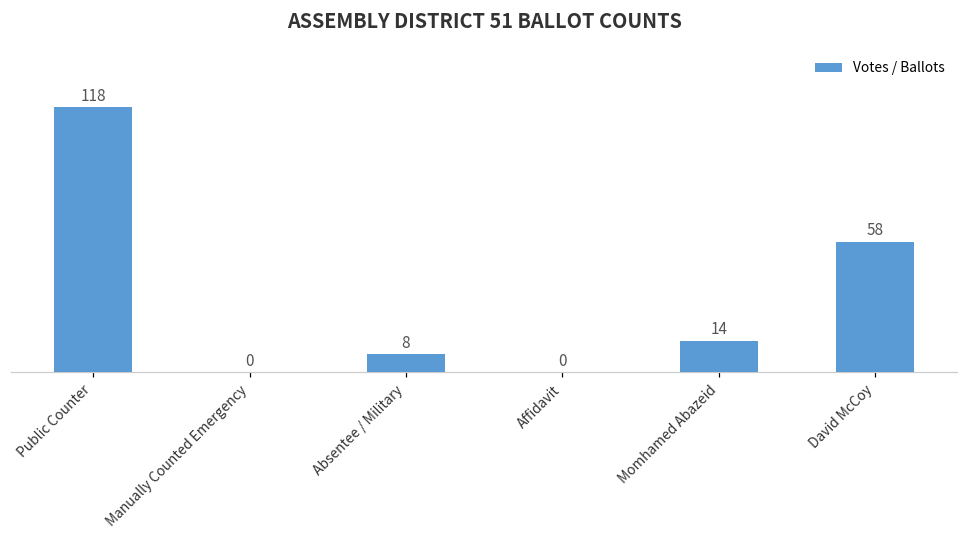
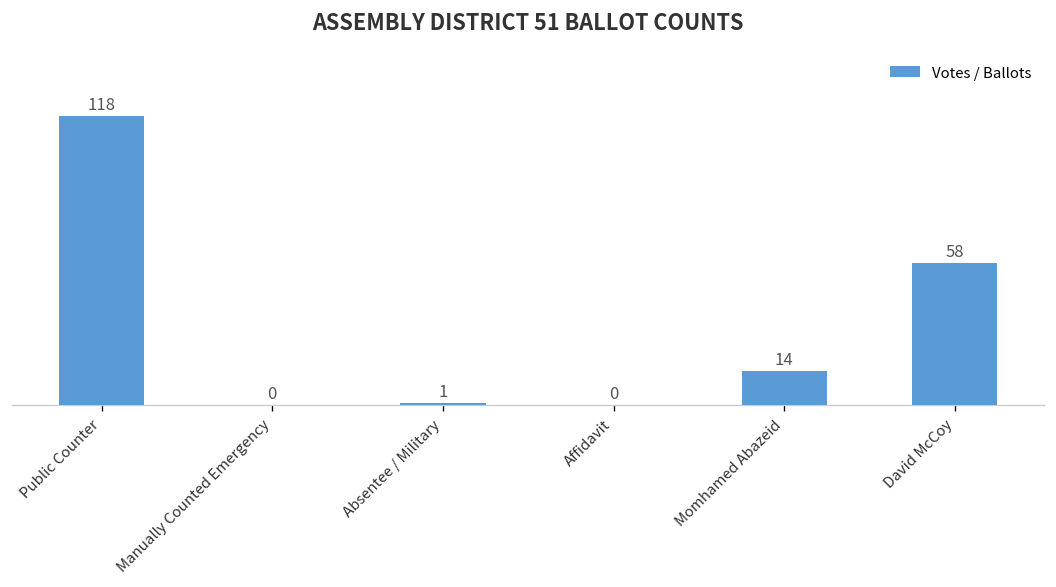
Absentee / Military: 8 -> 1
